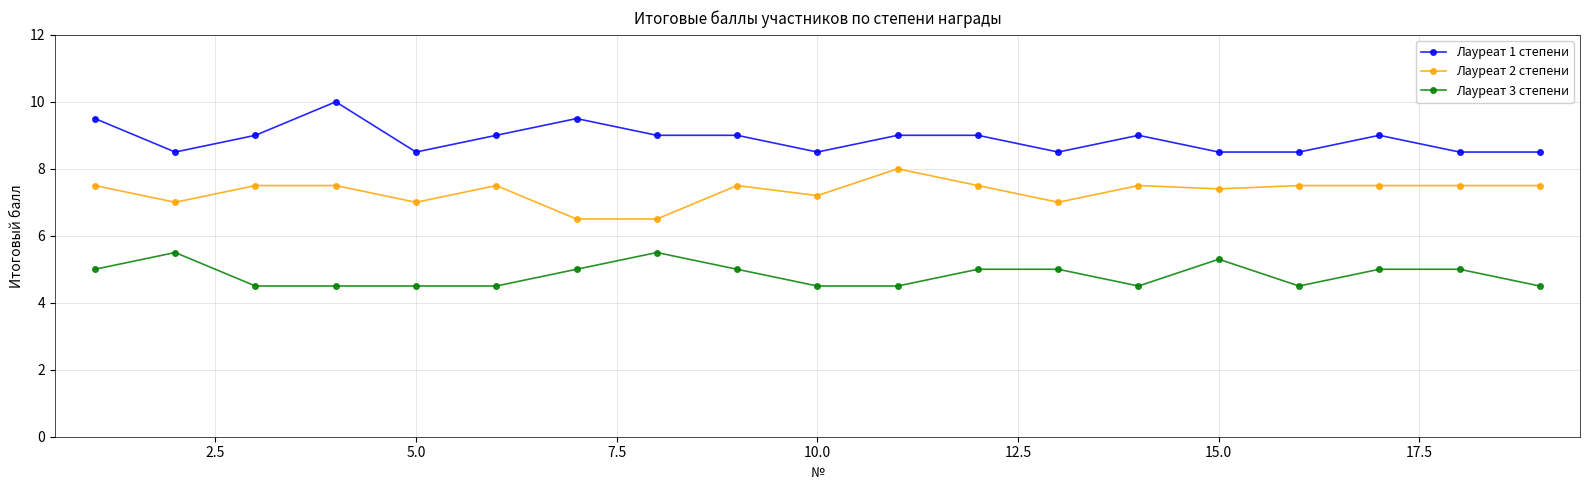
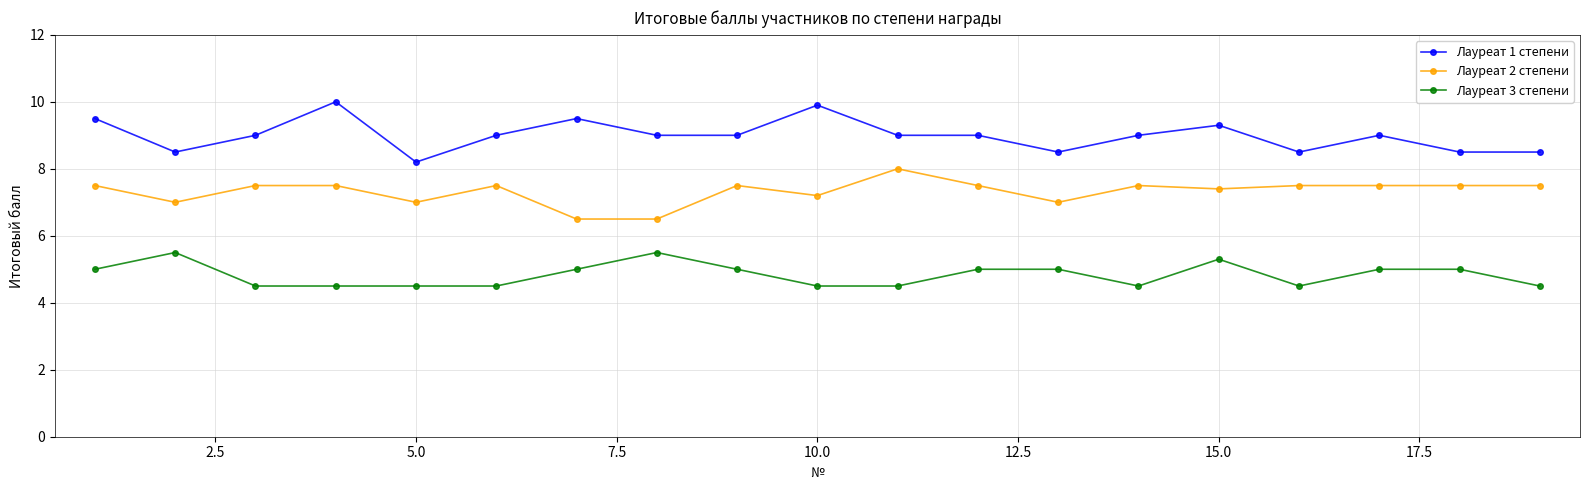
Лауреат 1 степени, 5.0: 8.5 -> 8.2
Лауреат 1 степени, 10.0: 8.5 -> 9.9
Лауреат 1 степени, 15.0: 8.5 -> 9.3
